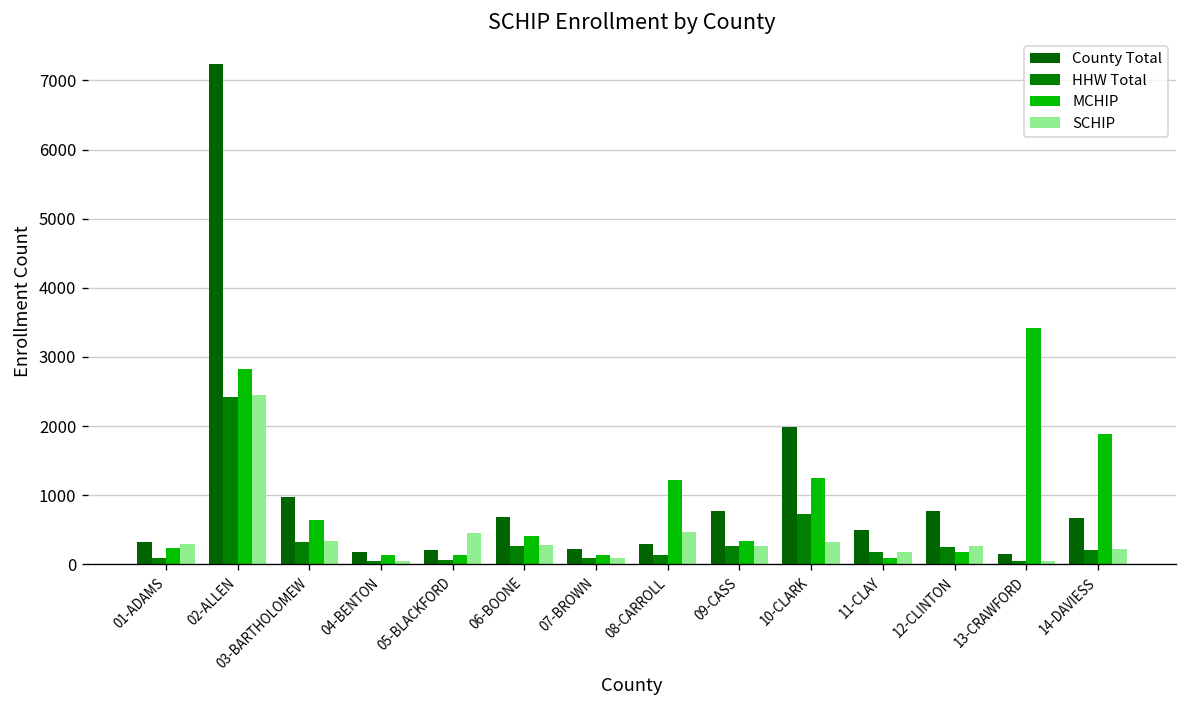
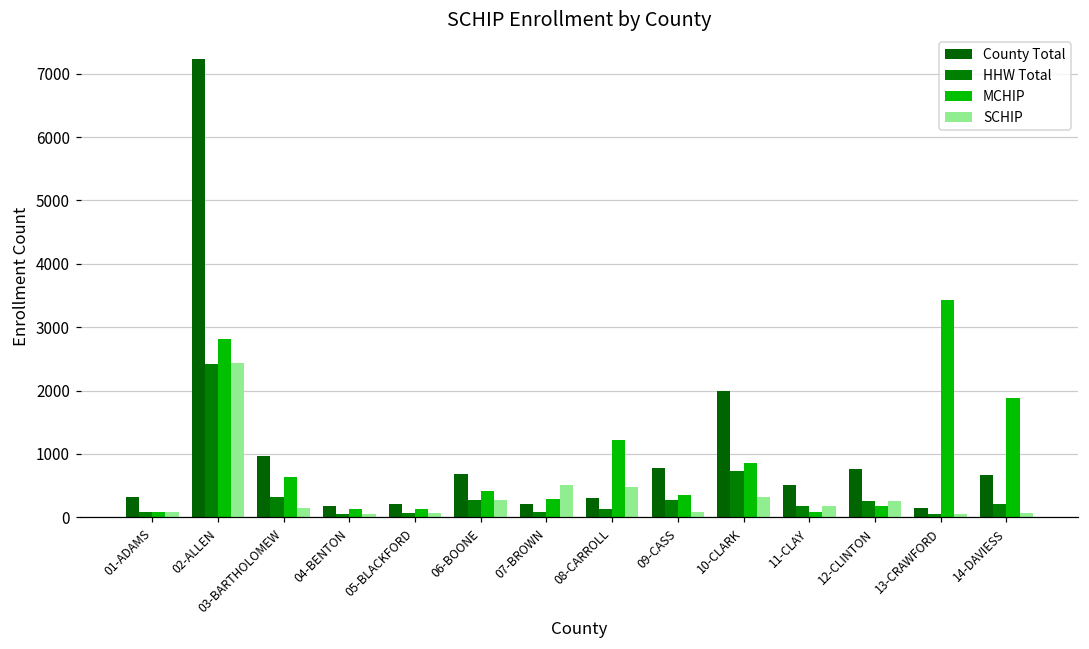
MCHIP, 01-ADAMS: 200 -> 100
SCHIP, 01-ADAMS: 300 -> 100
SCHIP, 03-BARTHOLOMEW: 300 -> 100
SCHIP, 05-BLACKFORD: 500 -> 100
MCHIP, 07-BROWN: 100 -> 300
SCHIP, 07-BROWN: 100 -> 500
SCHIP, 09-CASS: 300 -> 100
MCHIP, 10-CLARK: 1300 -> 900
SCHIP, 14-DAVIESS: 200 -> 100
